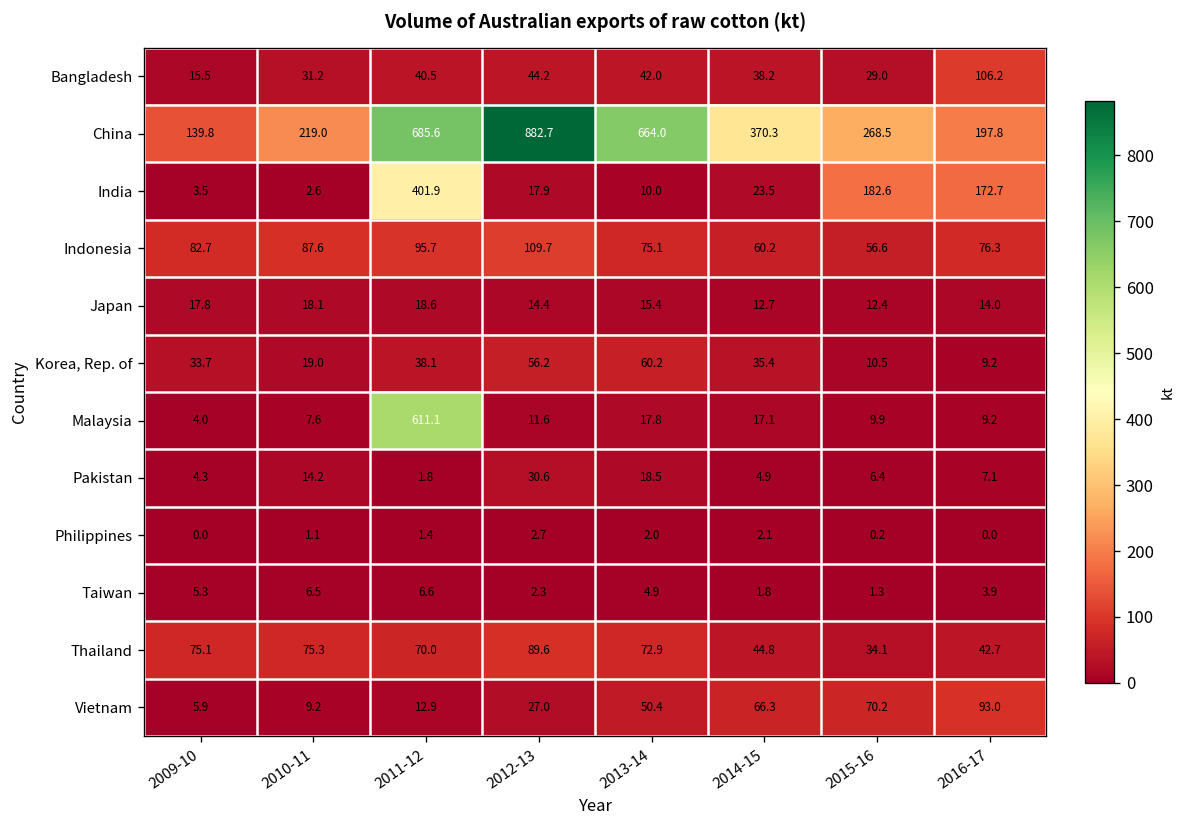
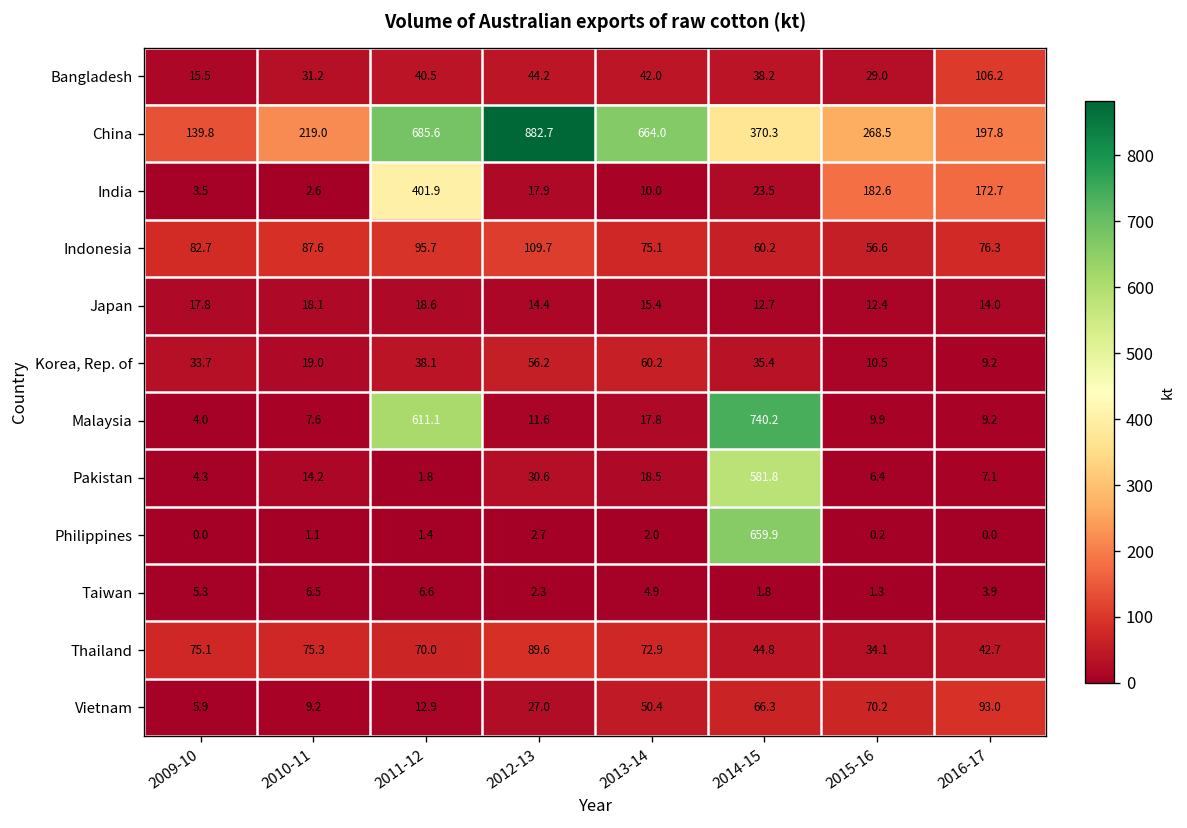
Malaysia, 2014-15: 17.1 -> 740.2
Pakistan, 2014-15: 4.9 -> 581.8
Philippines, 2014-15: 2.1 -> 659.9
